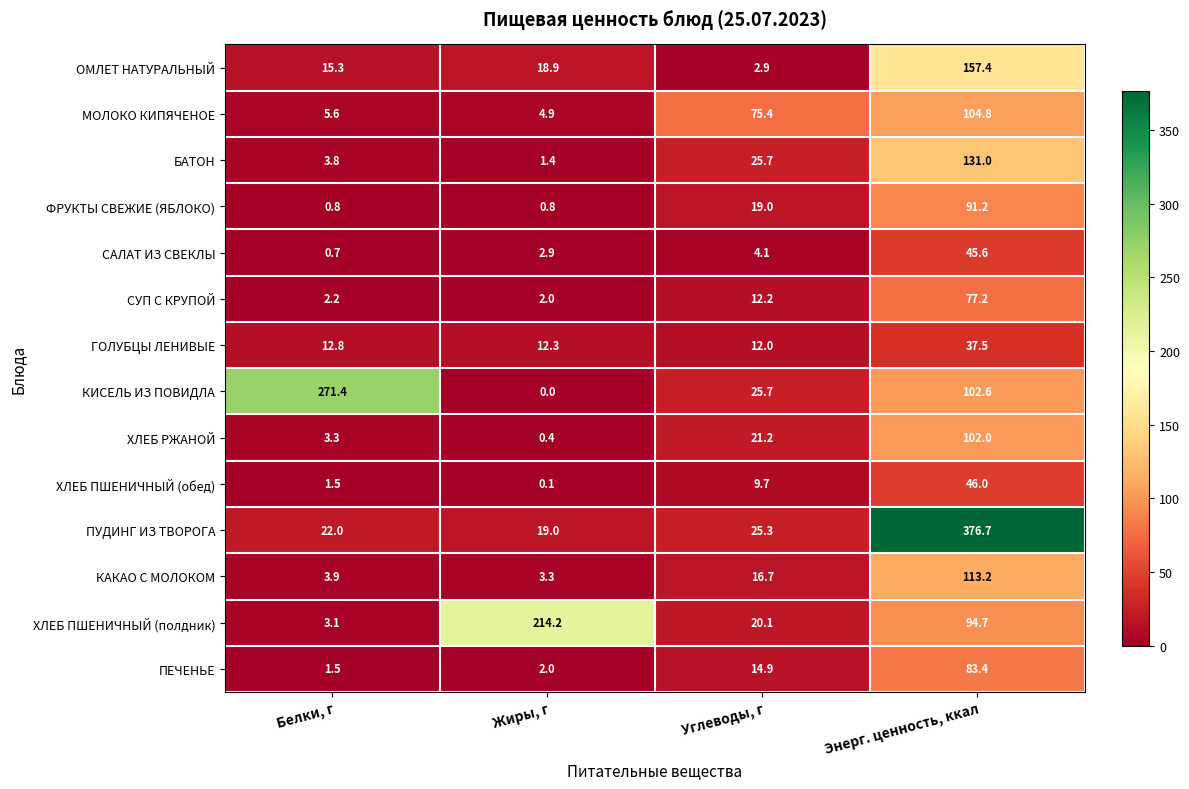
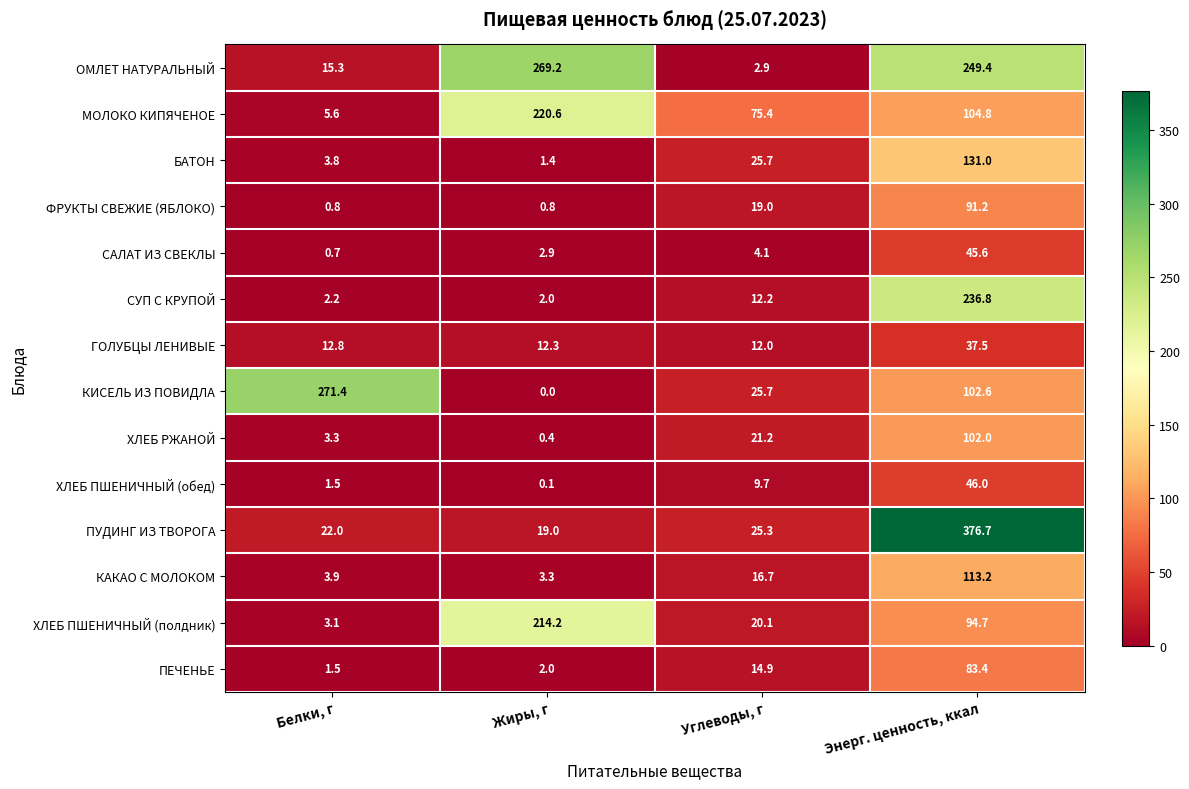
ОМЛЕТ НАТУРАЛЬНЫЙ, Жиры, г: 18.9 -> 269.2
ОМЛЕТ НАТУРАЛЬНЫЙ, Энерг. ценность, ккал: 157.4 -> 249.4
МОЛОКО КИПЯЧЕНОЕ, Жиры, г: 4.9 -> 220.6
СУП С КРУПОЙ, Энерг. ценность, ккал: 77.2 -> 236.8
